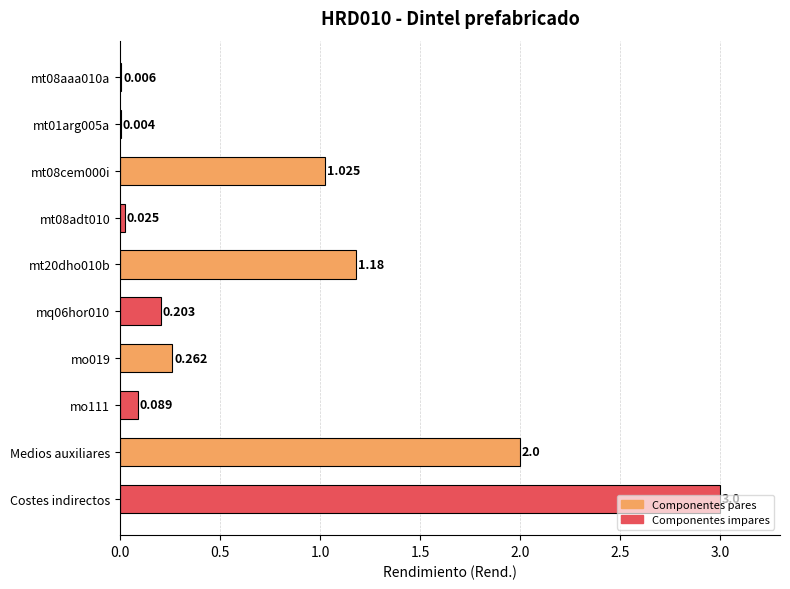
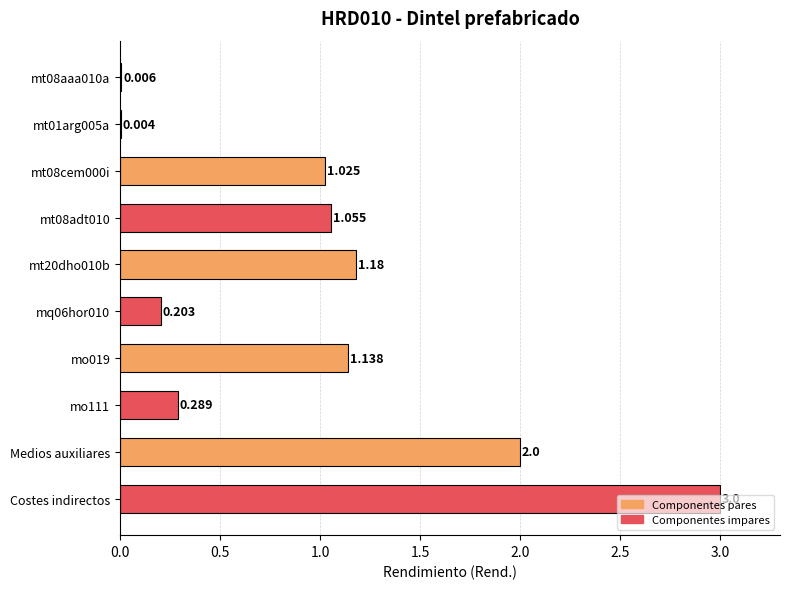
mt08adt010: 0.025 -> 1.055
mo019: 0.262 -> 1.138
mo111: 0.089 -> 0.289
